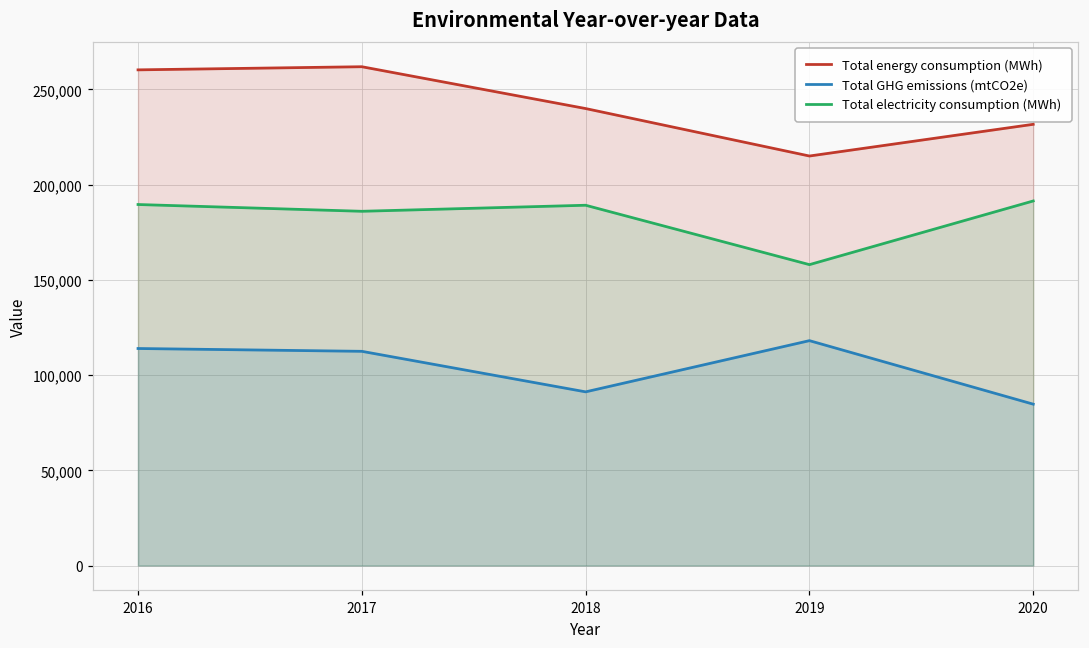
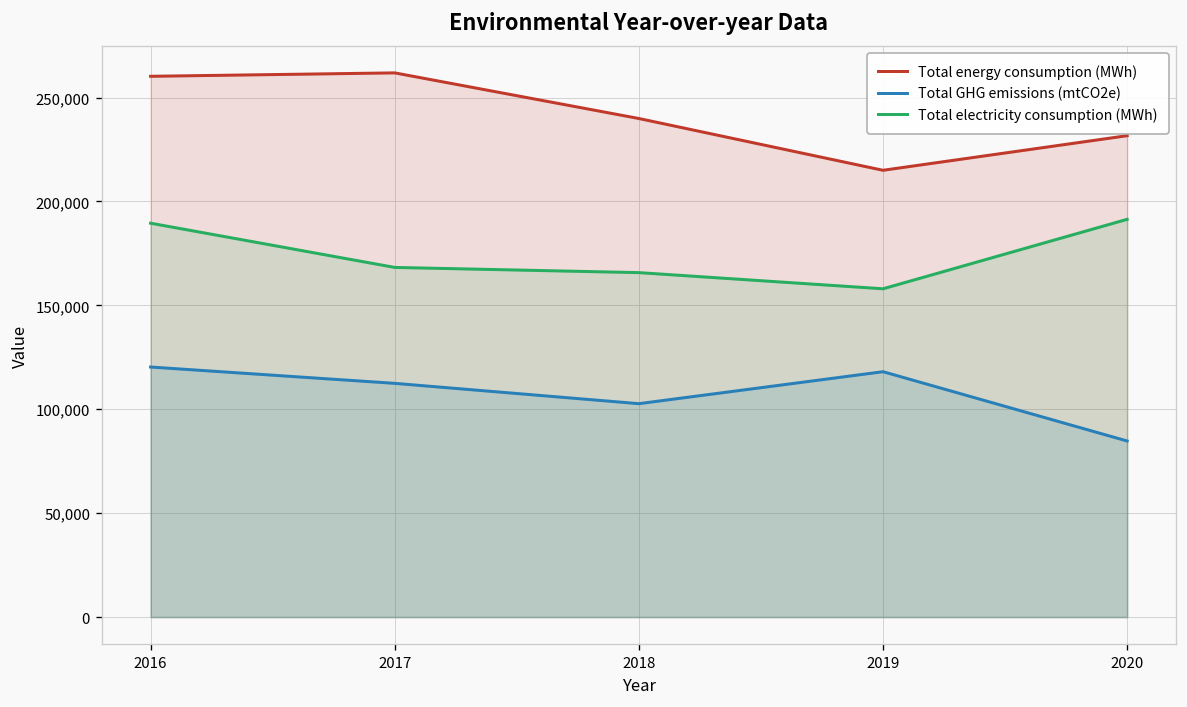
Total GHG emissions (mtCO2e), 2016: 114,000 -> 120,000
Total electricity consumption (MWh), 2017: 186,000 -> 168,000
Total GHG emissions (mtCO2e), 2018: 91,000 -> 103,000
Total electricity consumption (MWh), 2018: 189,000 -> 166,000
